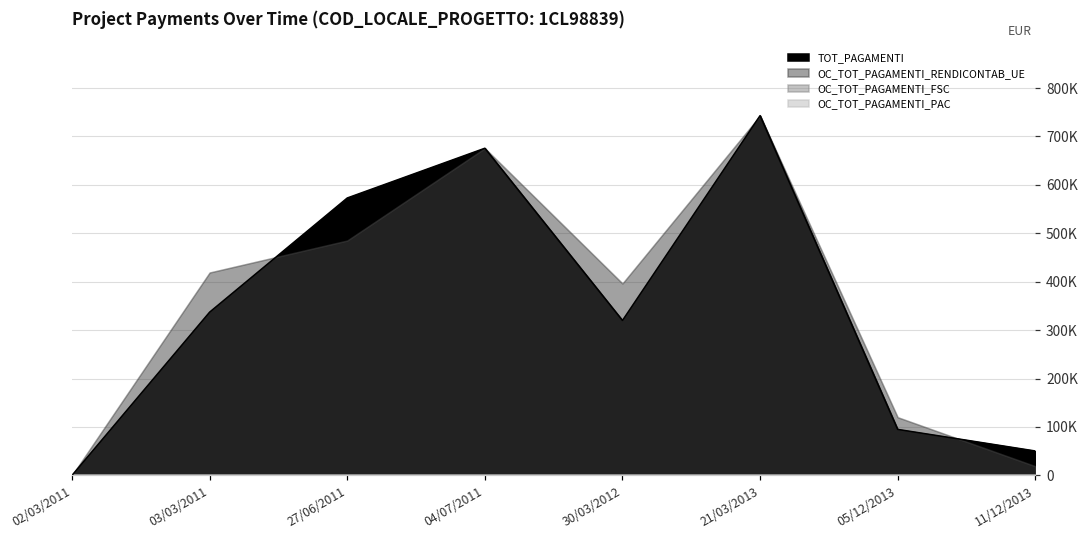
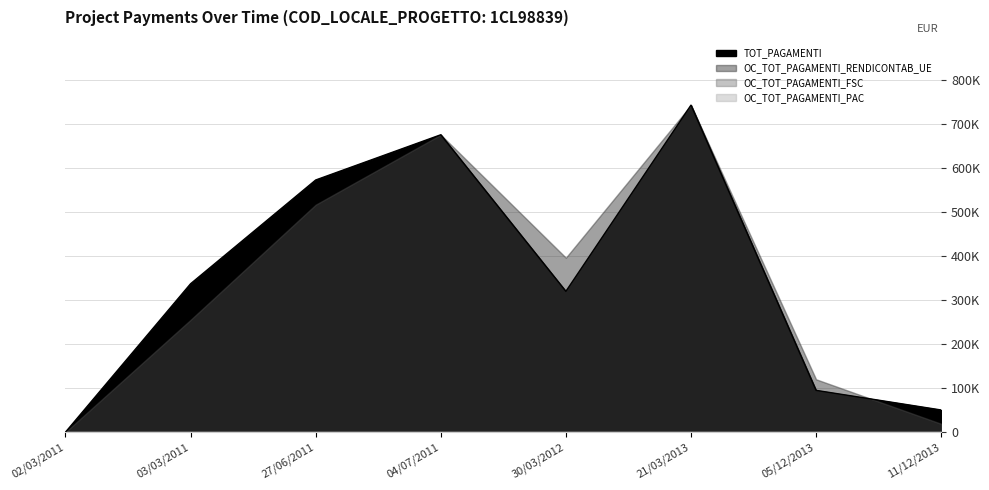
OC_TOT_PAGAMENTI_RENDICONTAB_UE, 03/03/2011: 420000 -> 260000
OC_TOT_PAGAMENTI_RENDICONTAB_UE, 27/06/2011: 480000 -> 520000
